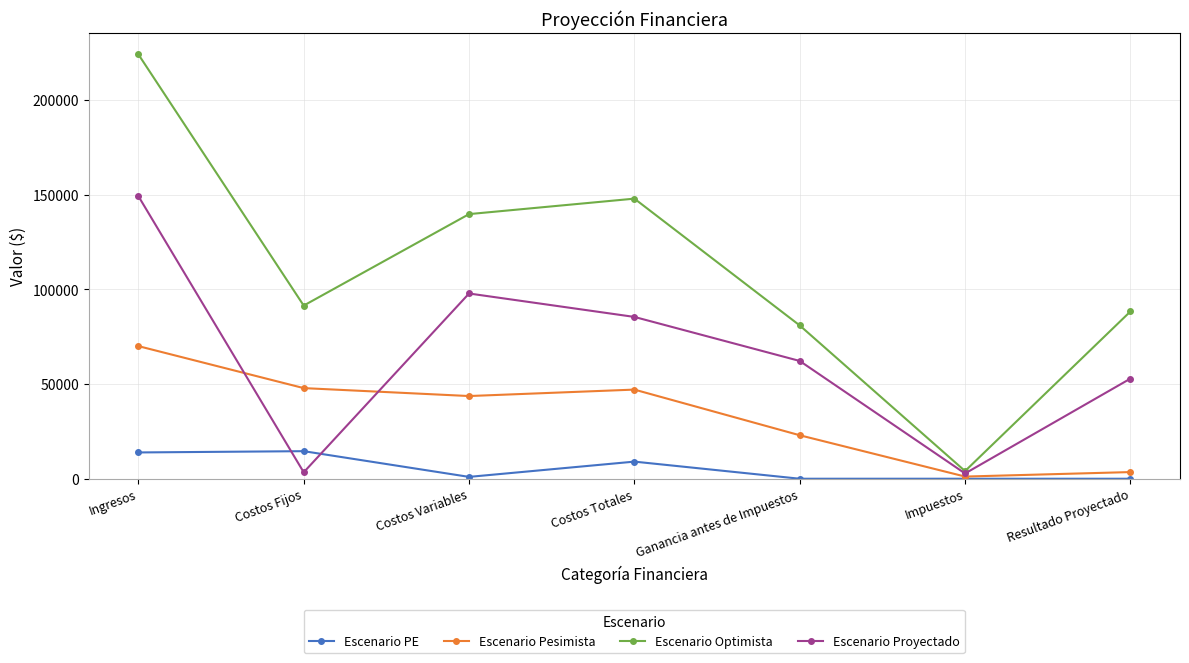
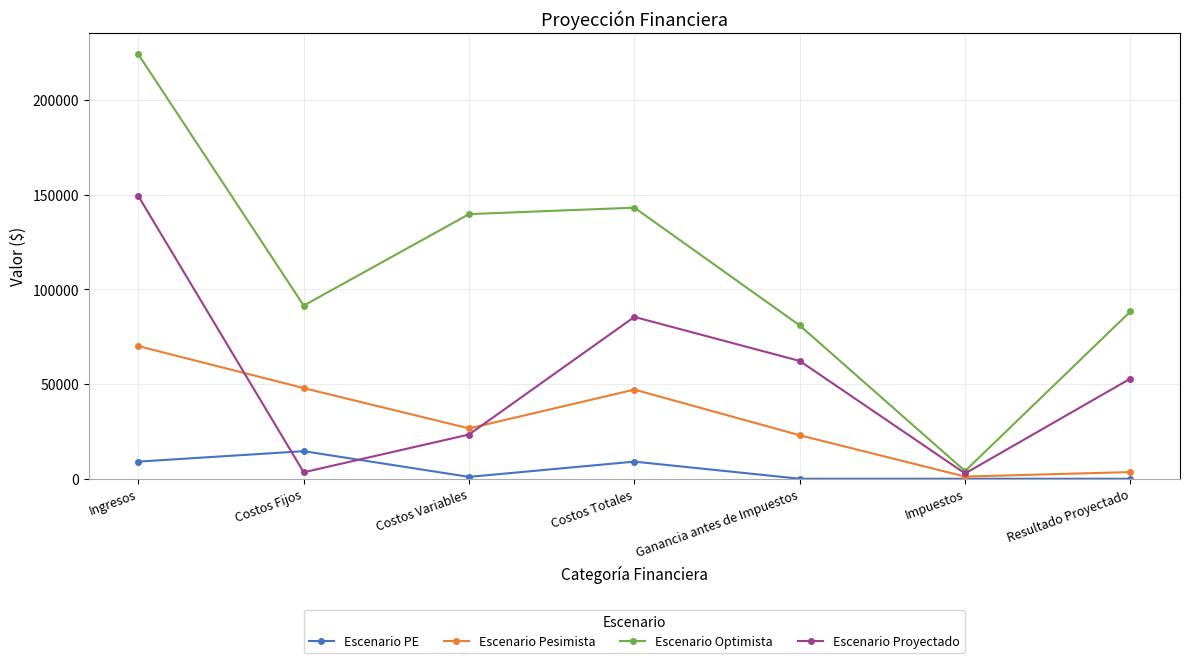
Escenario PE, Ingresos: 14000 -> 9000
Escenario Pesimista, Costos Variables: 44000 -> 27000
Escenario Proyectado, Costos Variables: 98000 -> 23000
Escenario Optimista, Costos Totales: 148000 -> 143000
